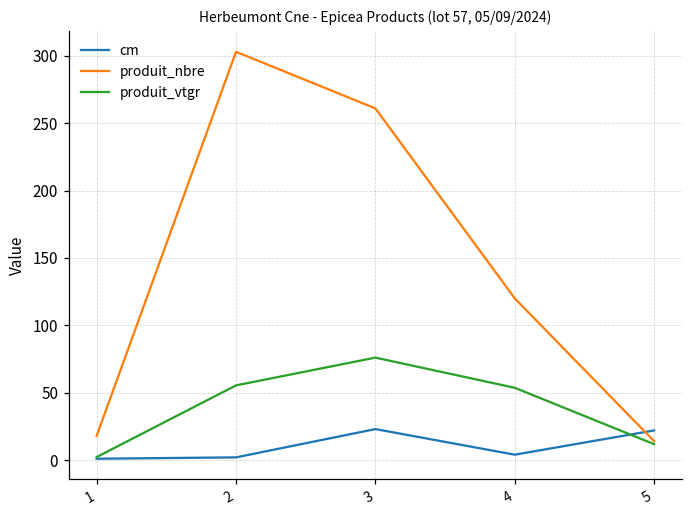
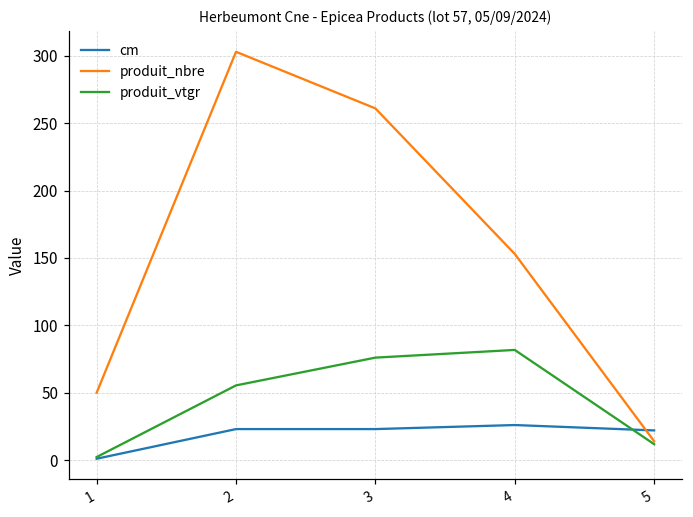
produit_nbre, 1: 18 -> 50
cm, 2: 2 -> 23
cm, 4: 4 -> 26
produit_nbre, 4: 120 -> 153
produit_vtgr, 4: 54 -> 82
